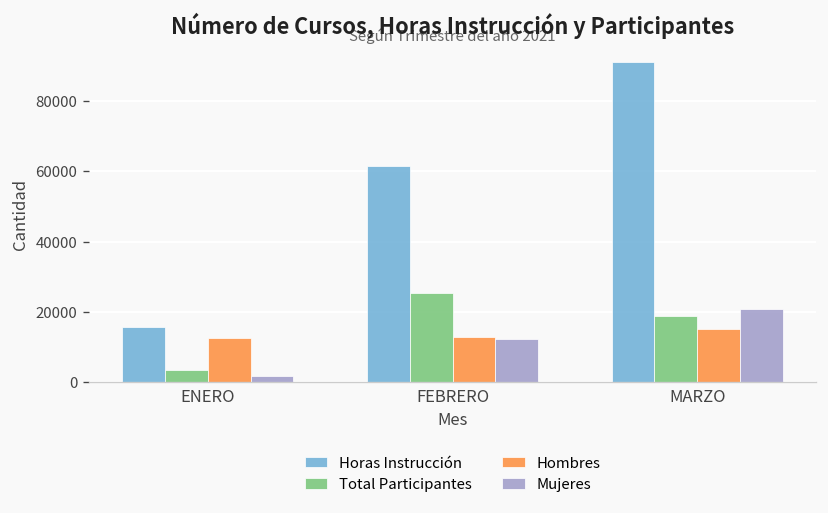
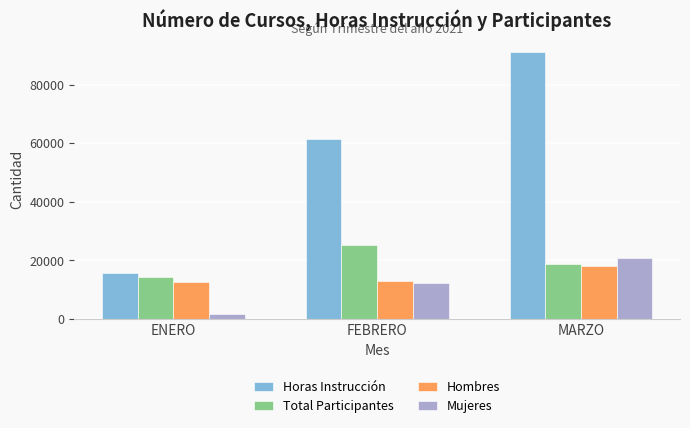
Total Participantes, ENERO: 3000 -> 14000
Hombres, MARZO: 15000 -> 18000
